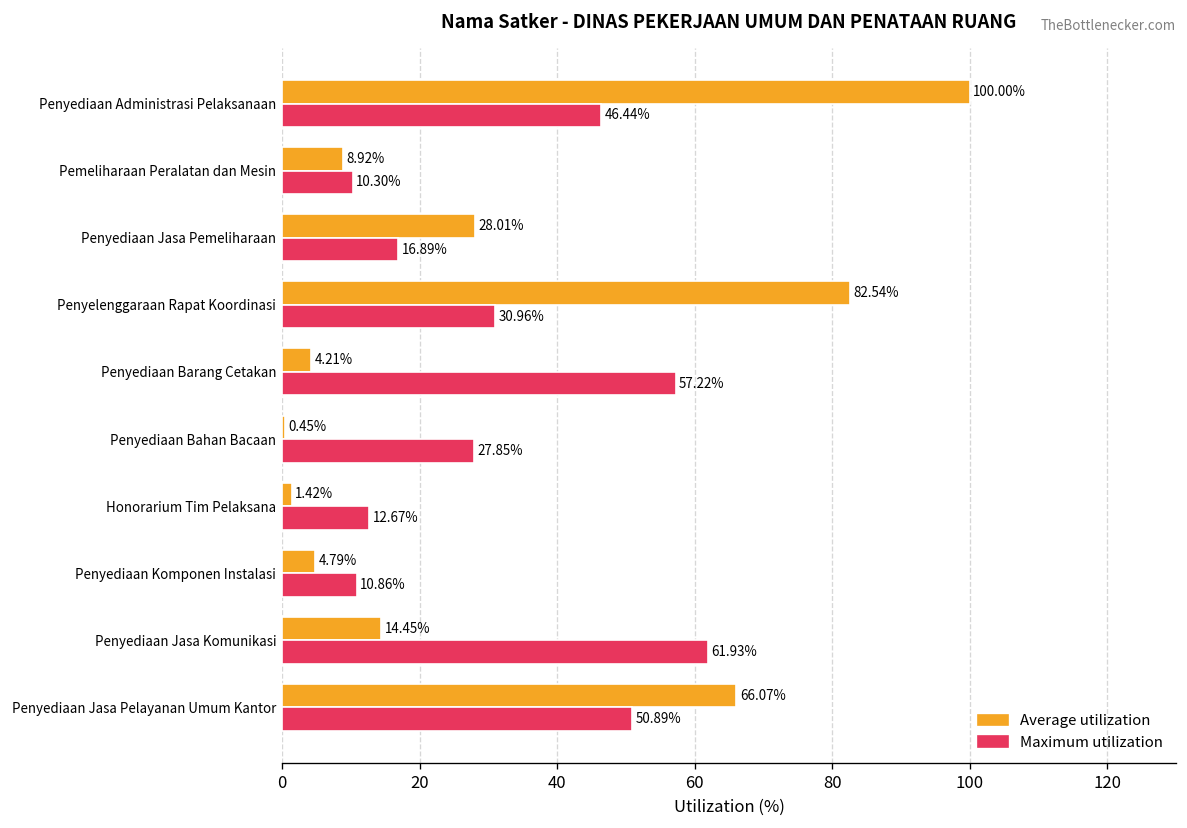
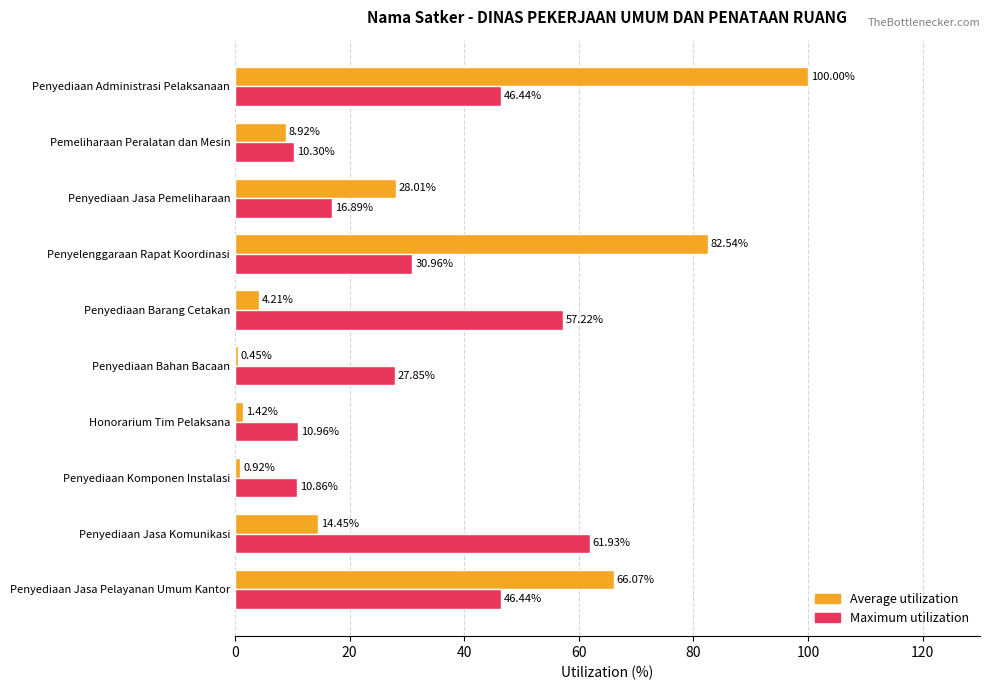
Maximum utilization, Honorarium Tim Pelaksana: 12.67% -> 10.96%
Average utilization, Penyediaan Komponen Instalasi: 4.79% -> 0.92%
Maximum utilization, Penyediaan Jasa Pelayanan Umum Kantor: 50.89% -> 46.44%
